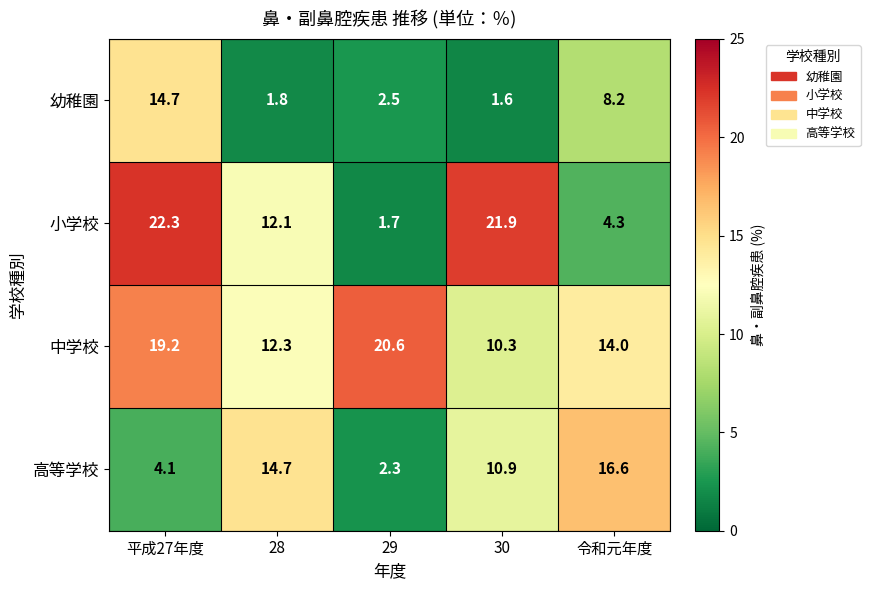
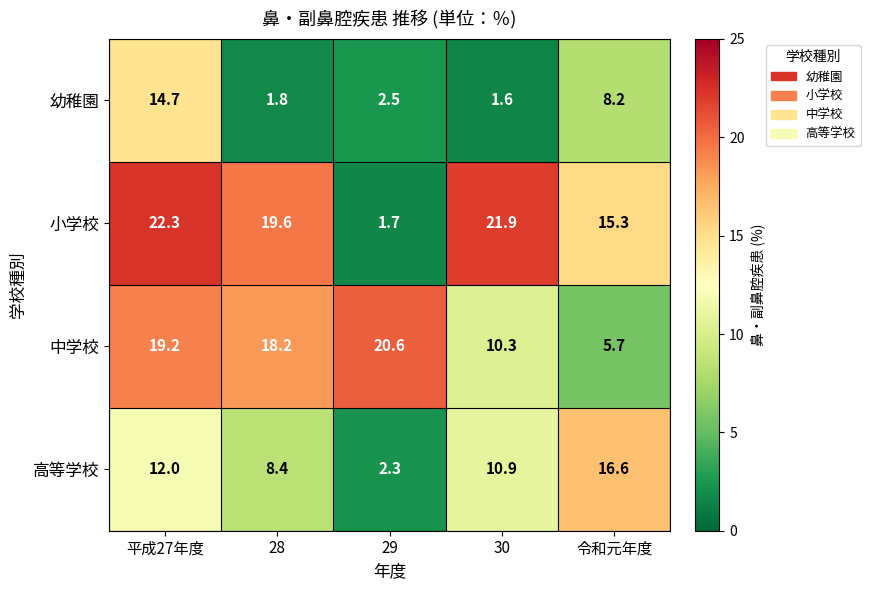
小学校, 28: 12.1 -> 19.6
小学校, 令和元年度: 4.3 -> 15.3
中学校, 28: 12.3 -> 18.2
中学校, 令和元年度: 14.0 -> 5.7
高等学校, 平成27年度: 4.1 -> 12.0
高等学校, 28: 14.7 -> 8.4
